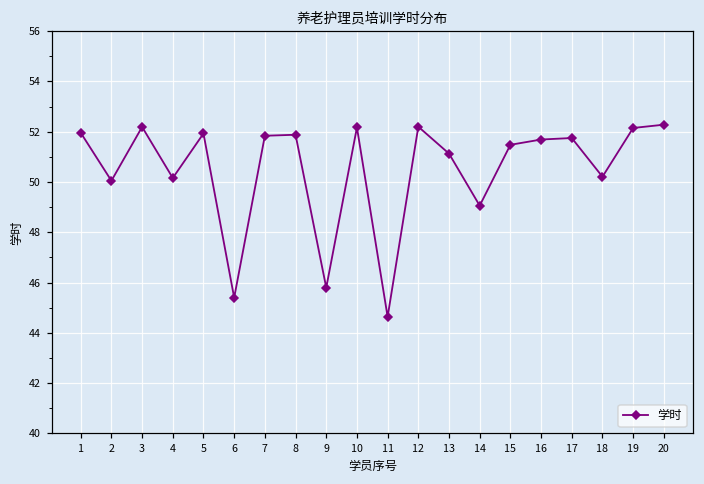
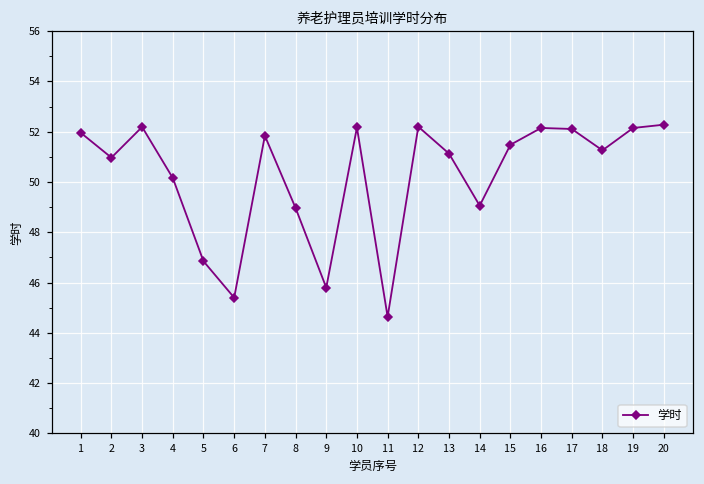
2: 50.1 -> 51.0
5: 51.9 -> 46.9
8: 51.9 -> 49.0
16: 51.7 -> 52.2
17: 51.8 -> 52.1
18: 50.2 -> 51.3
